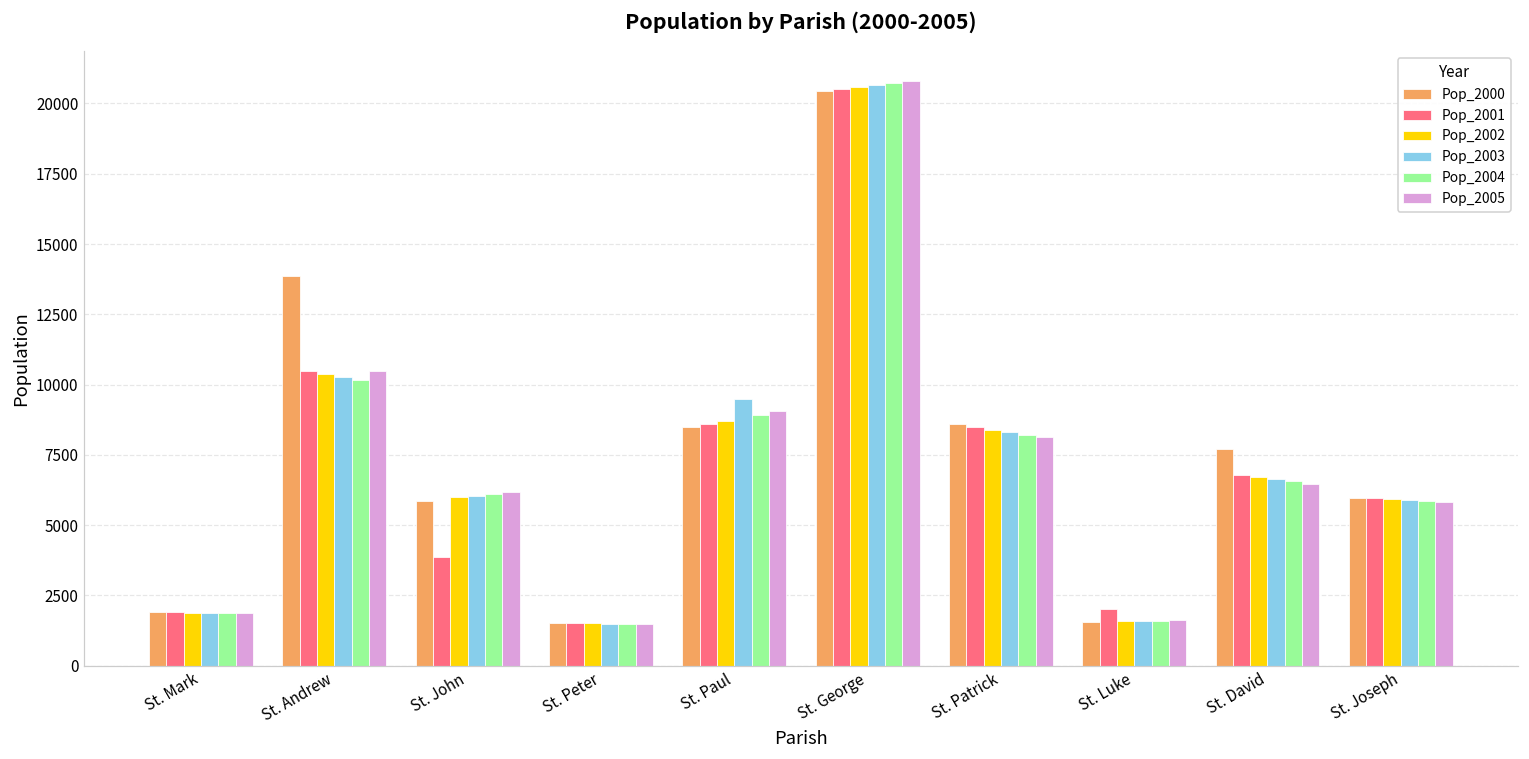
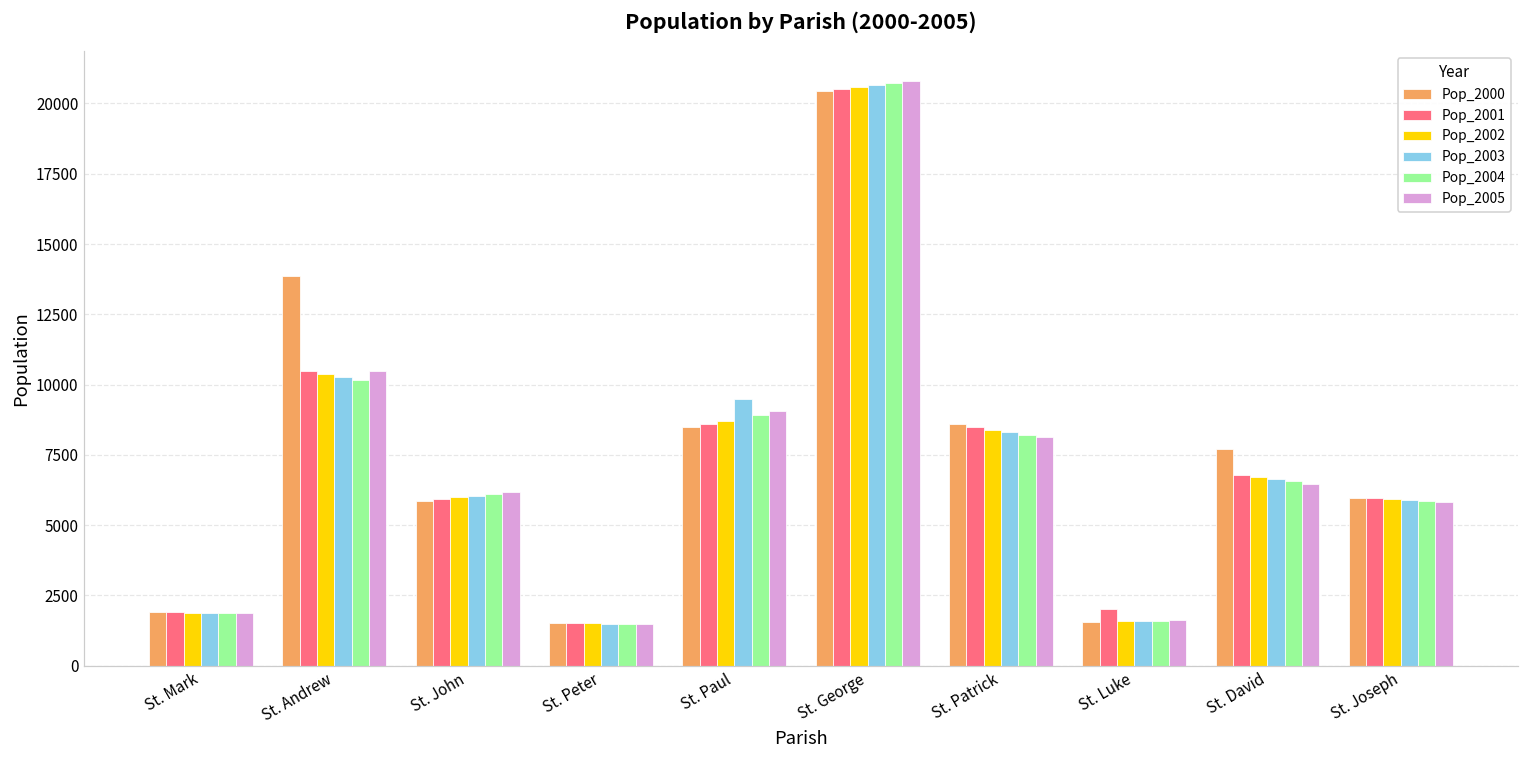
Pop_2001, St. John: 3900 -> 5900
